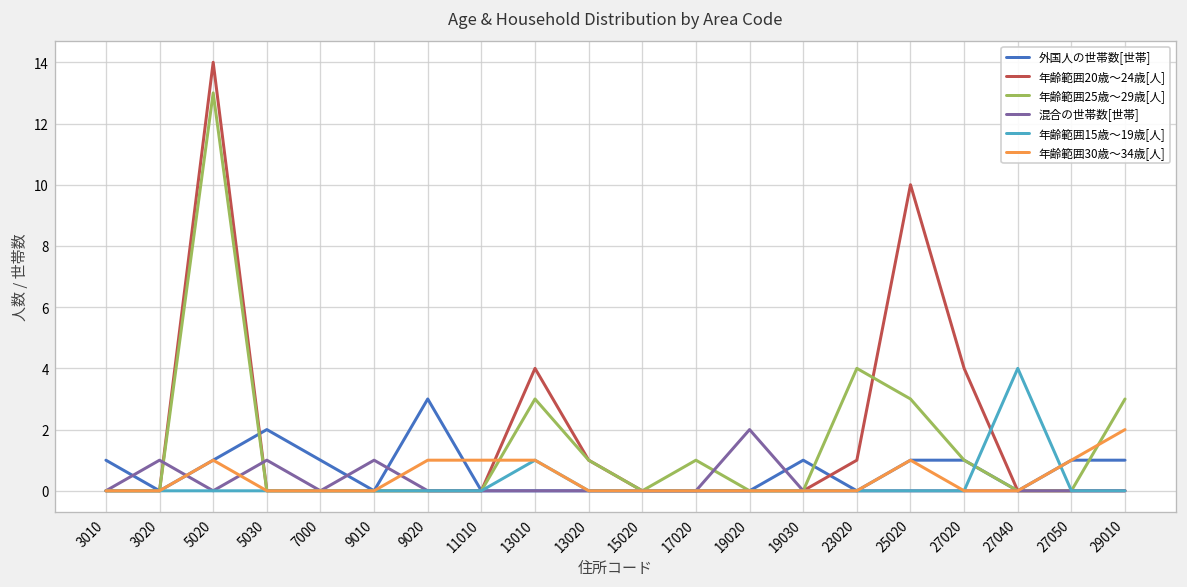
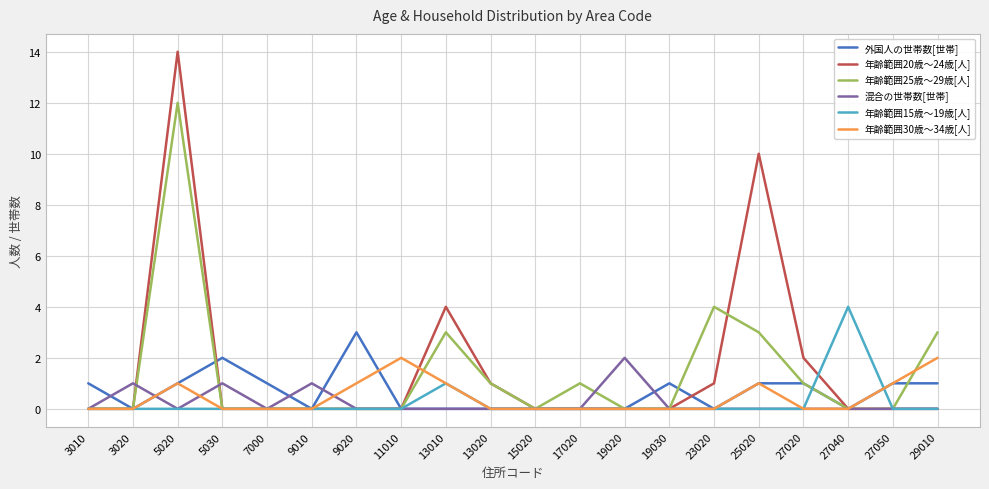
年齢範囲25歳～29歳[人], 5020: 13 -> 12
年齢範囲30歳～34歳[人], 11010: 1 -> 2
年齢範囲20歳～24歳[人], 27020: 4 -> 2
